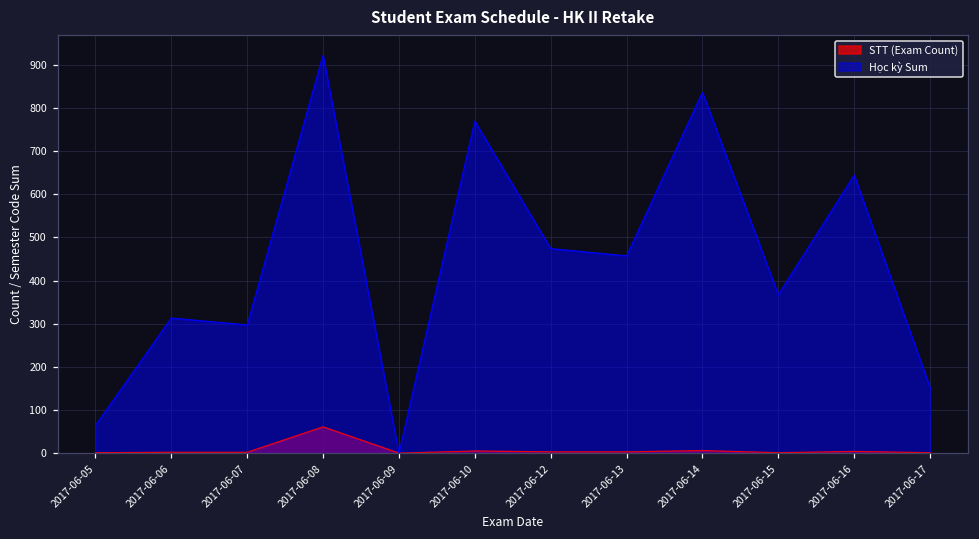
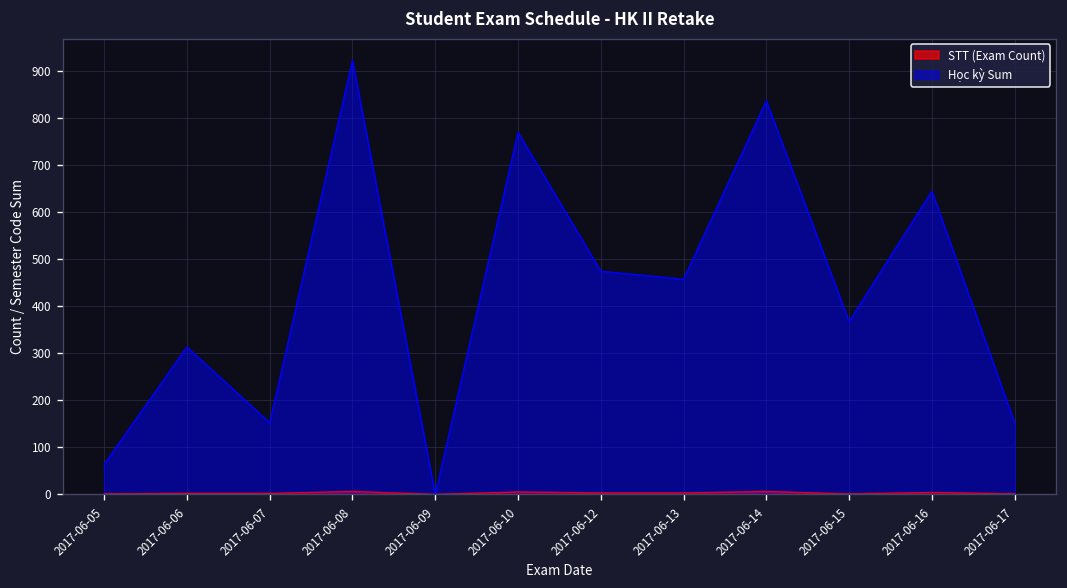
Học kỳ Sum, 2017-06-07: 300 -> 150
STT (Exam Count), 2017-06-08: 60 -> 10
